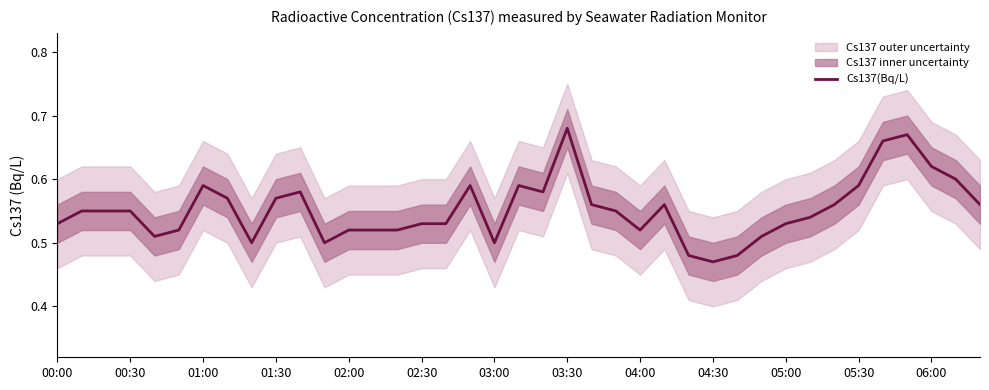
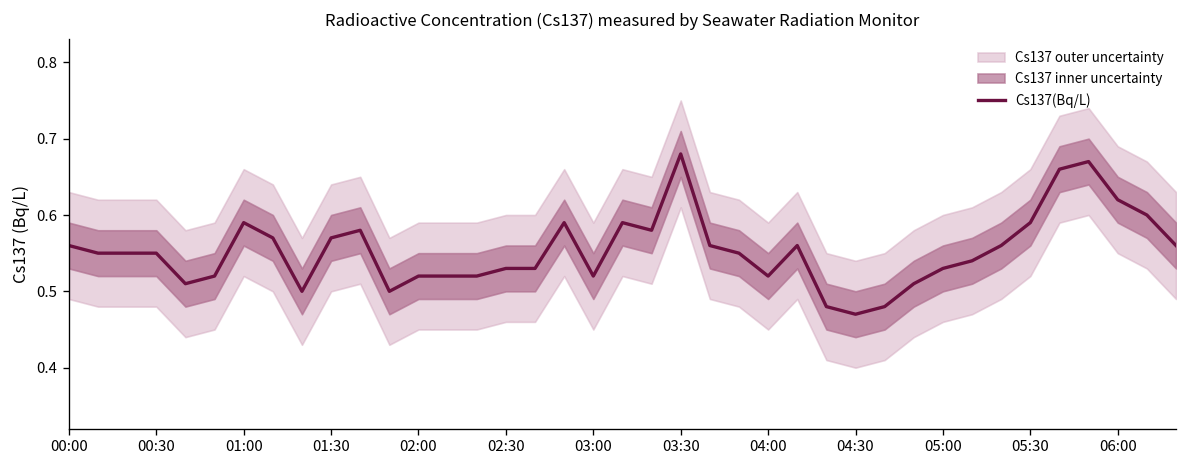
Cs137(Bq/L), 00:00: 0.53 -> 0.56
Cs137(Bq/L), 03:00: 0.50 -> 0.52
